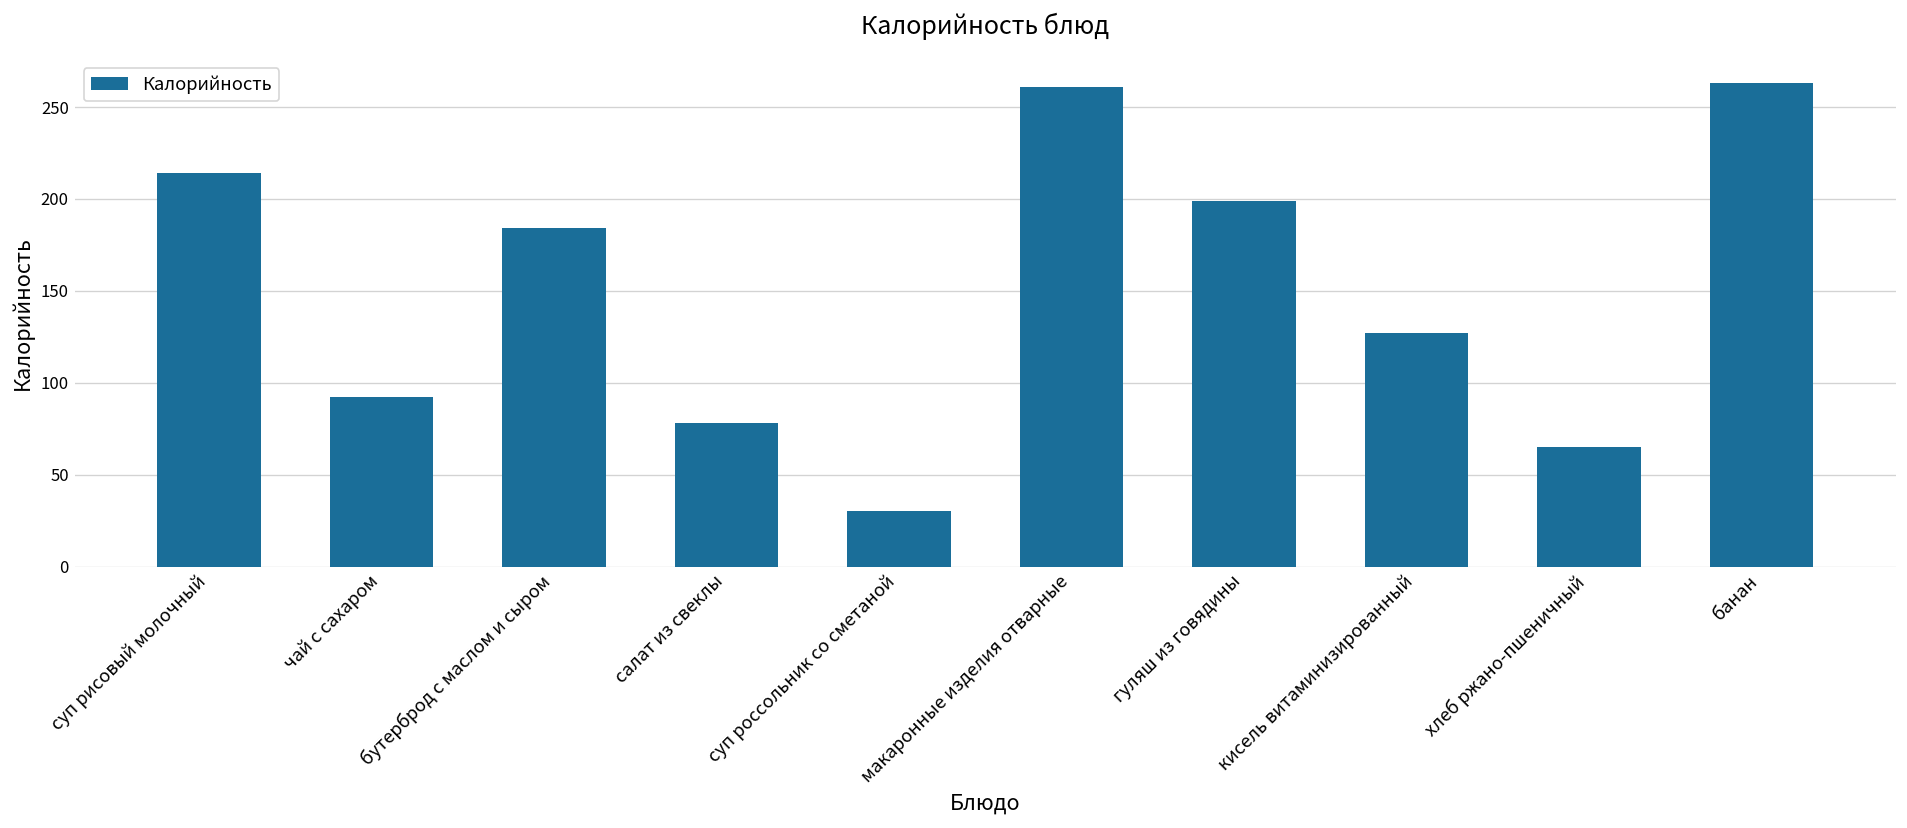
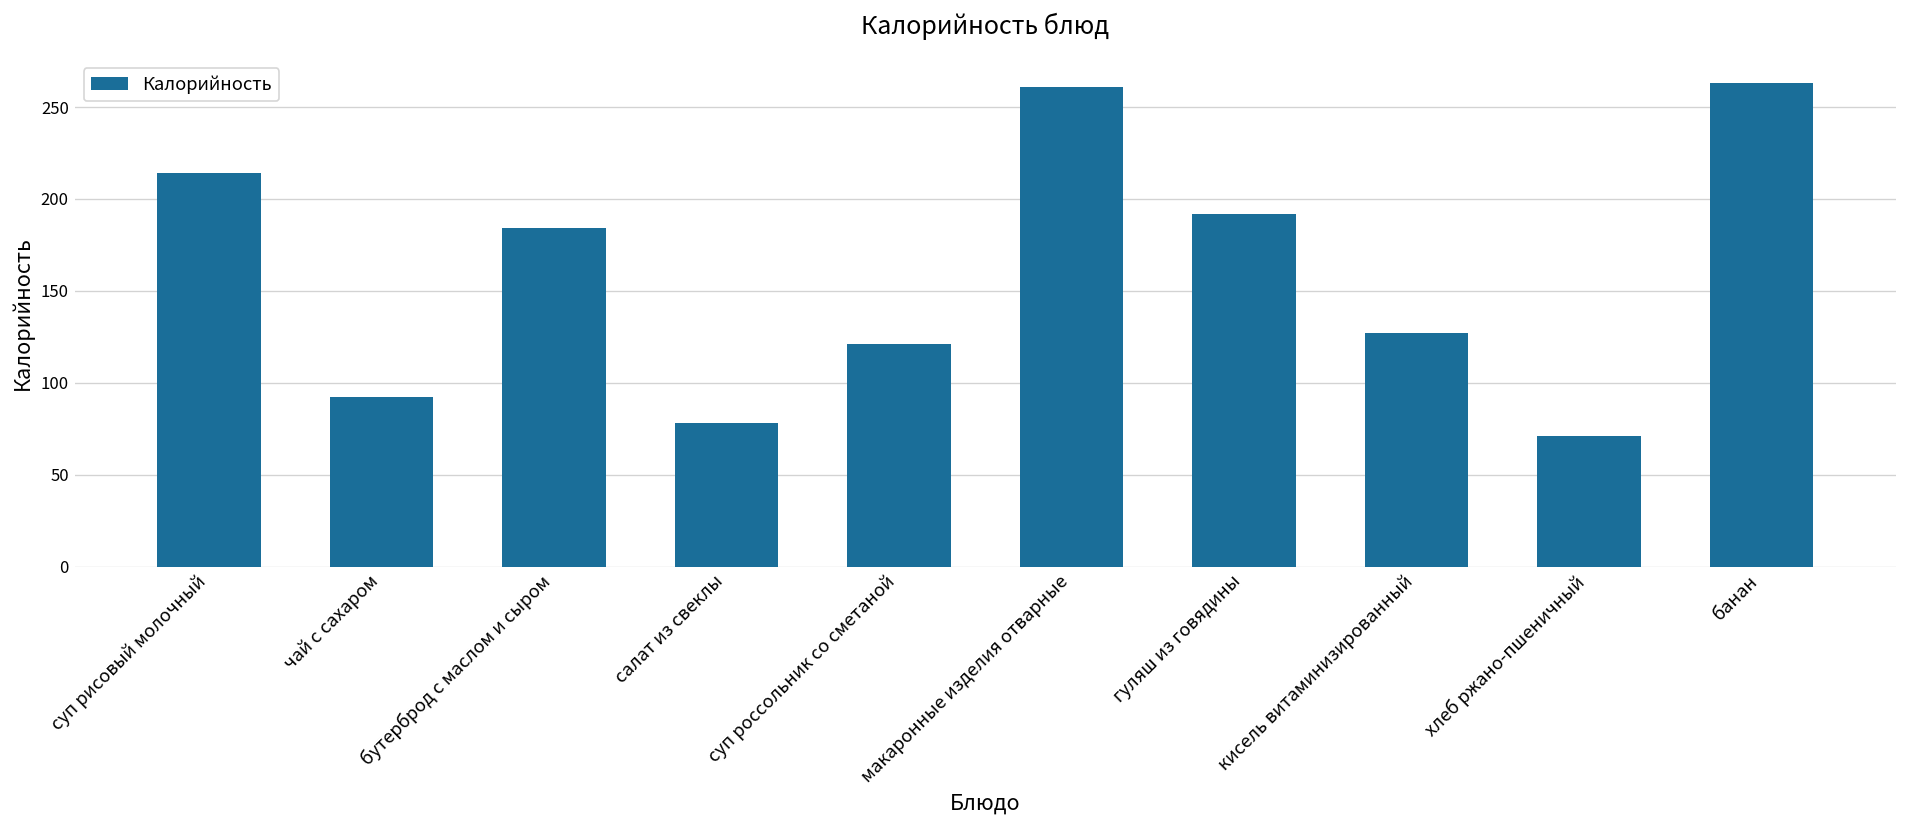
суп россольник со сметаной: 30 -> 121
гуляш из говядины: 199 -> 192
хлеб ржано-пшеничный: 65 -> 71
